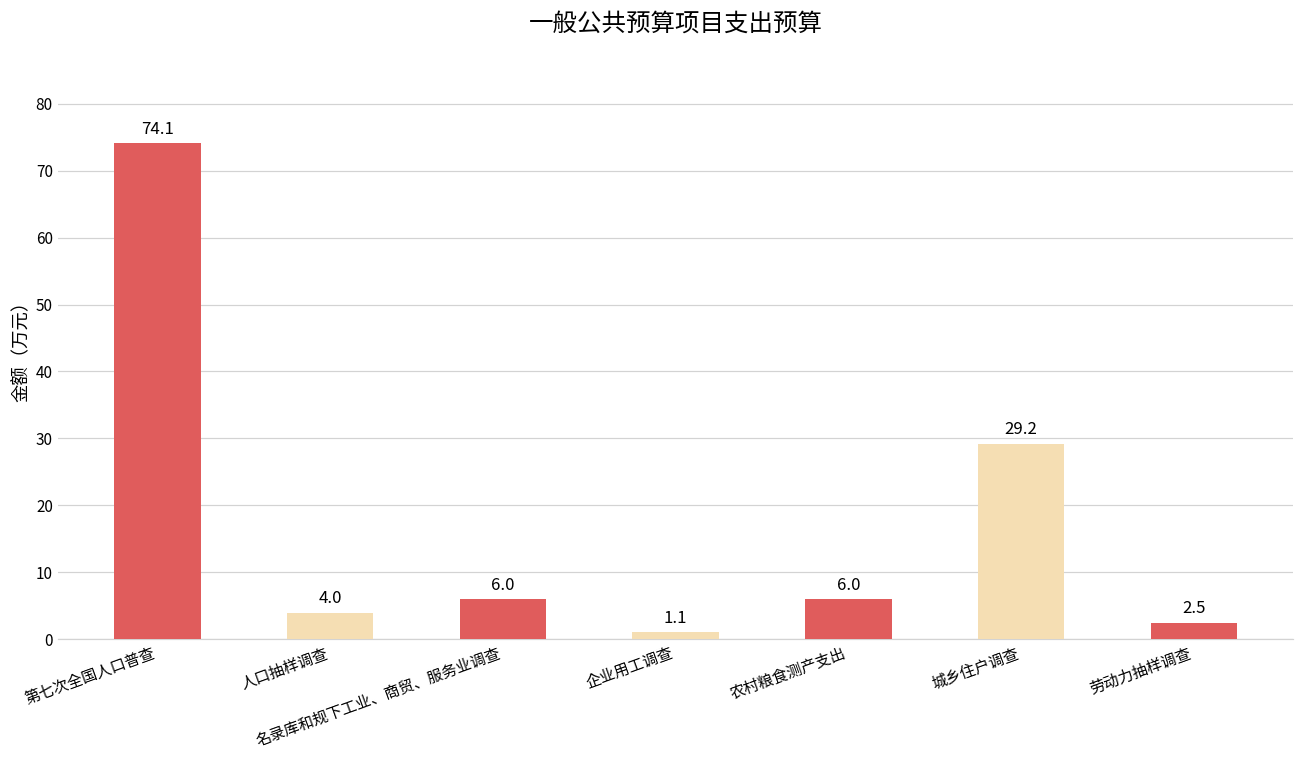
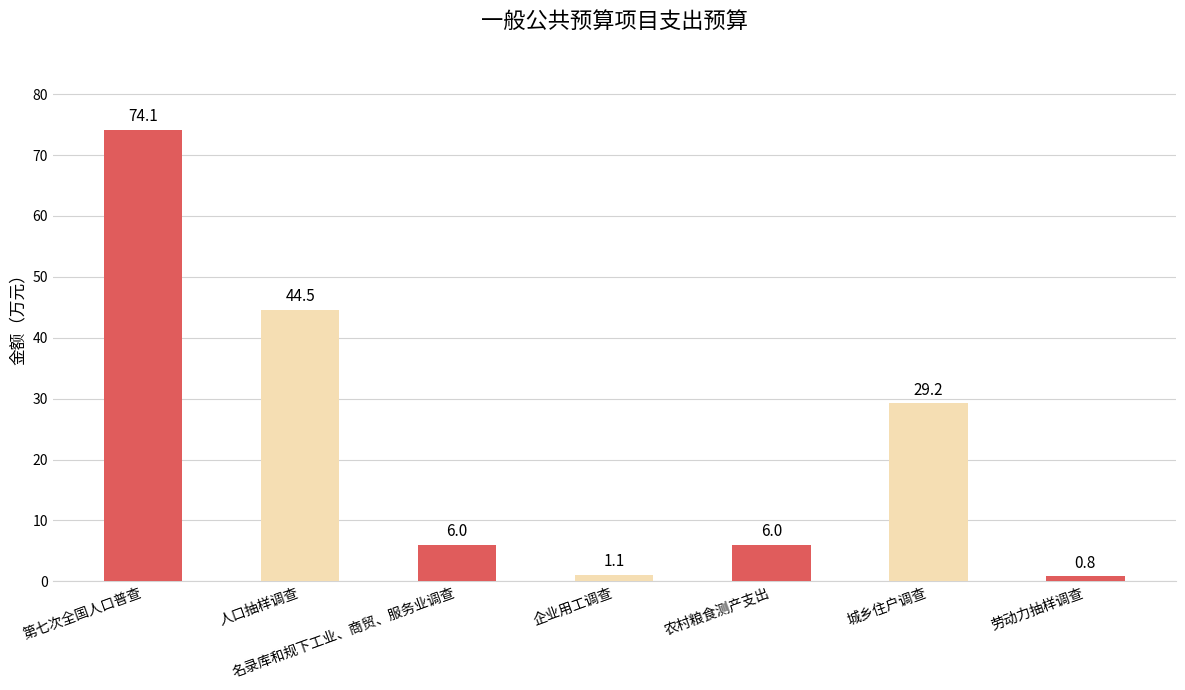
人口抽样调查: 4.0 -> 44.5
劳动力抽样调查: 2.5 -> 0.8
